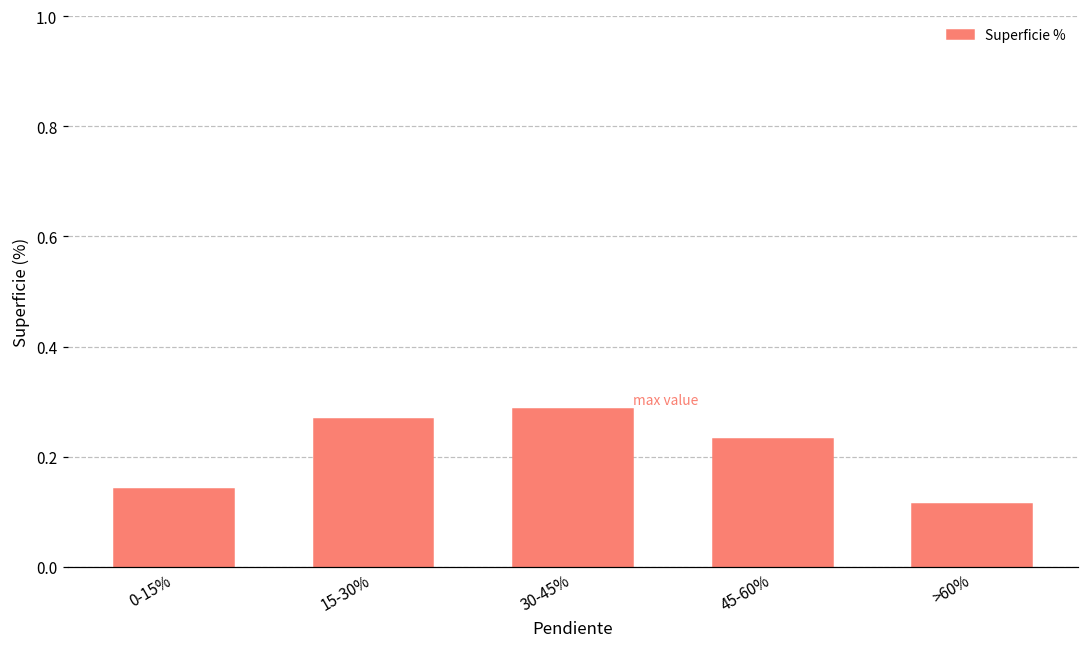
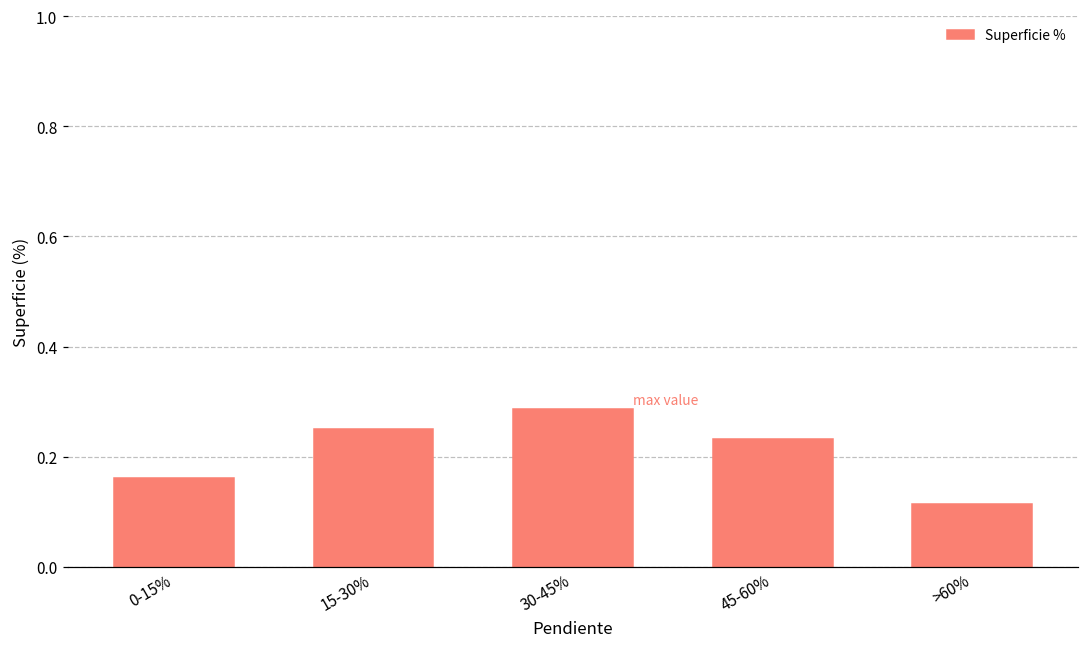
0-15%: 0.14 -> 0.16
15-30%: 0.27 -> 0.25
